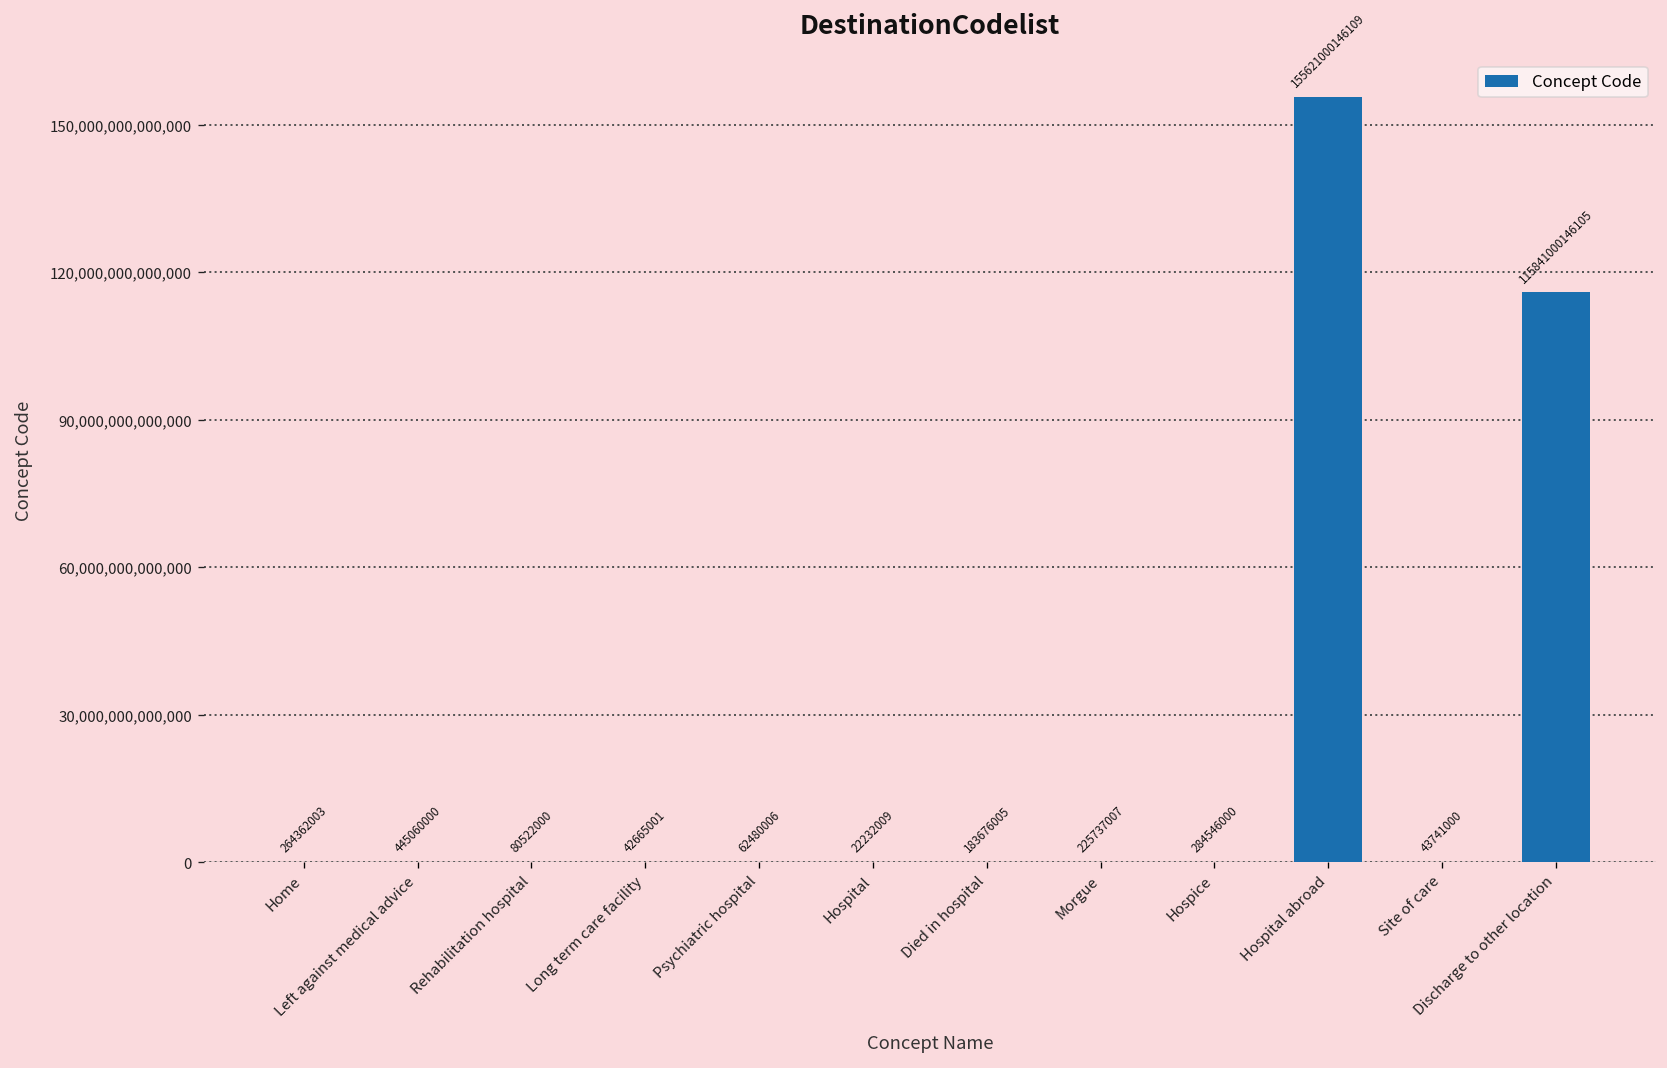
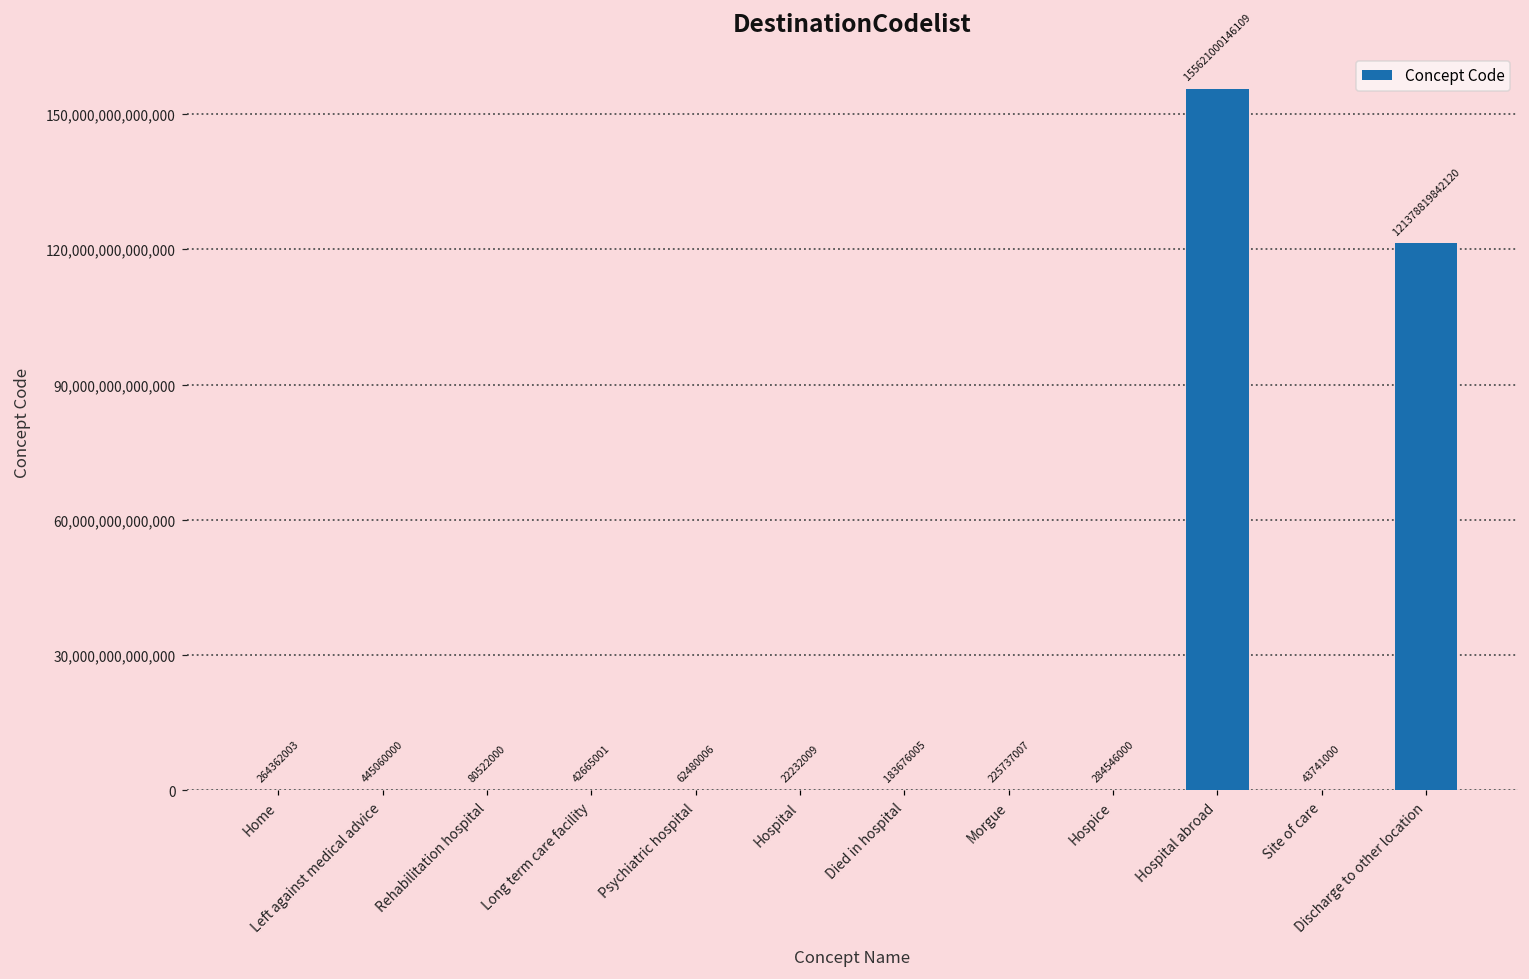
Discharge to other location: 115841000146105 -> 121378819842120
